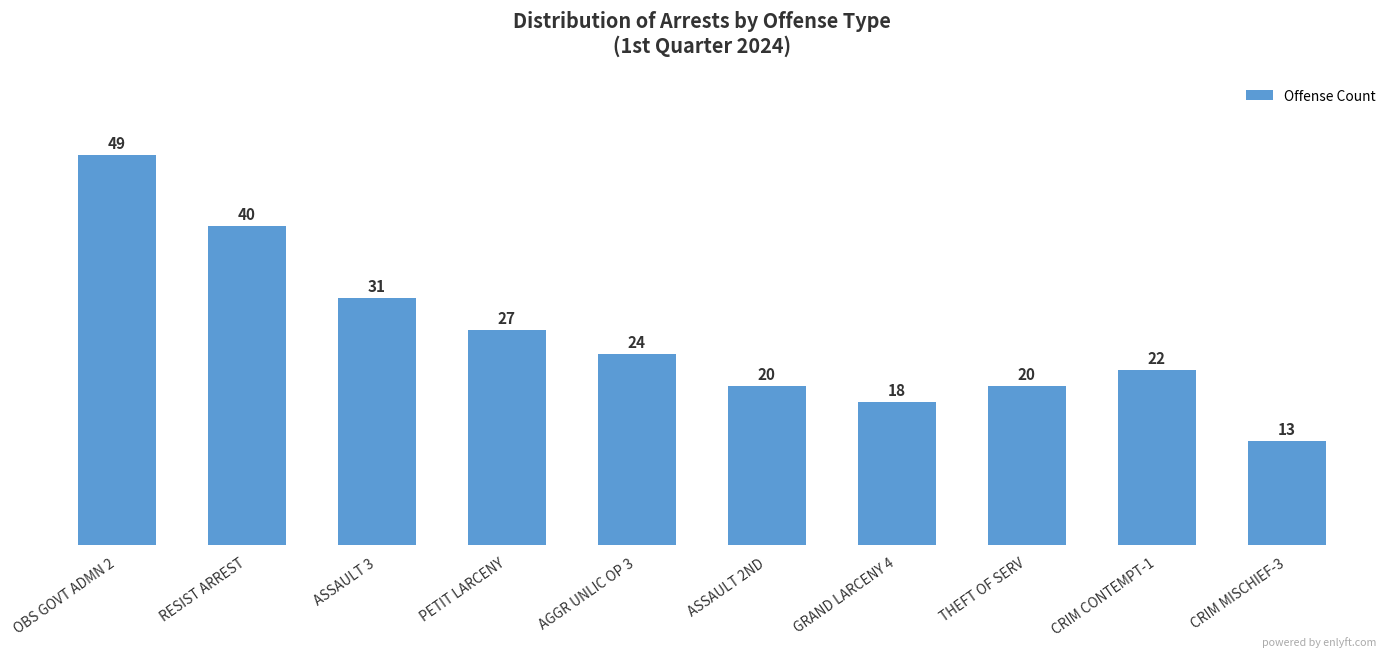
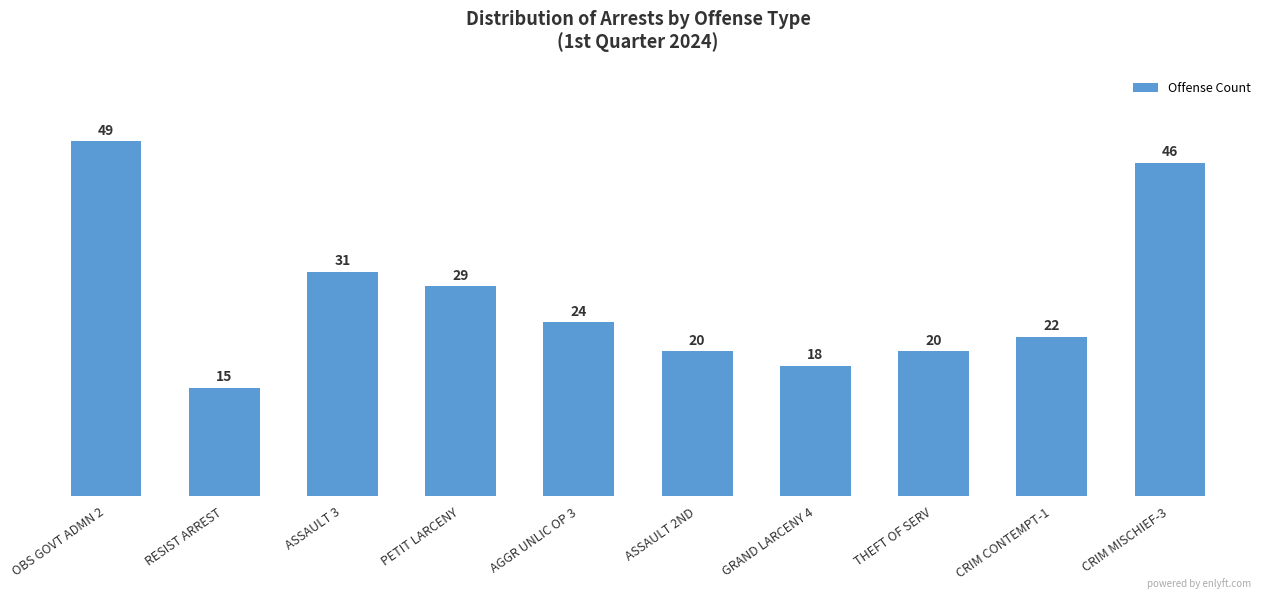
RESIST ARREST: 40 -> 15
PETIT LARCENY: 27 -> 29
CRIM MISCHIEF-3: 13 -> 46
